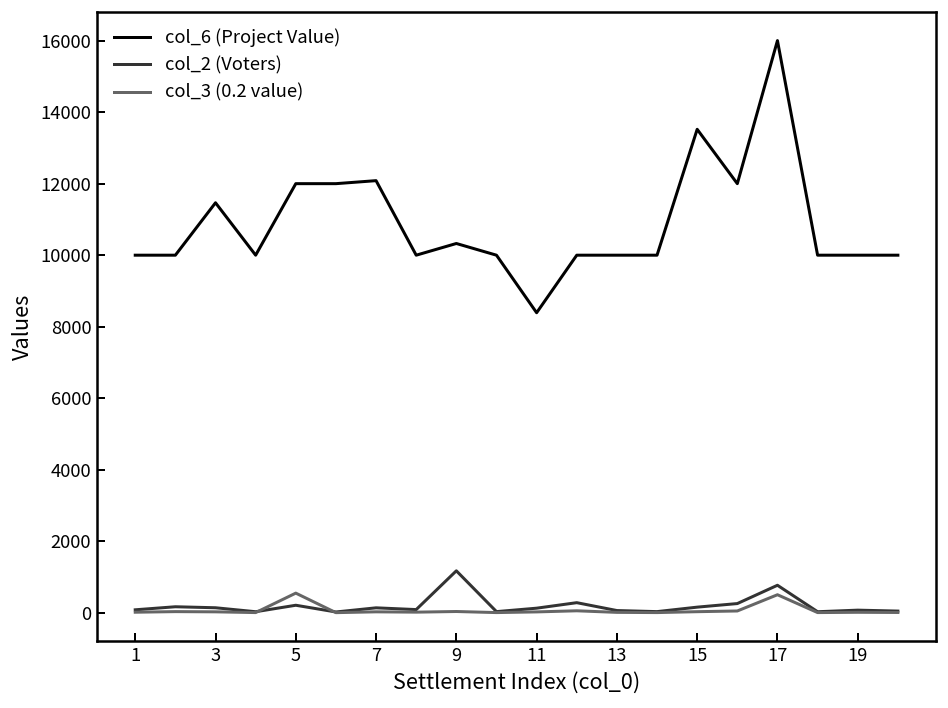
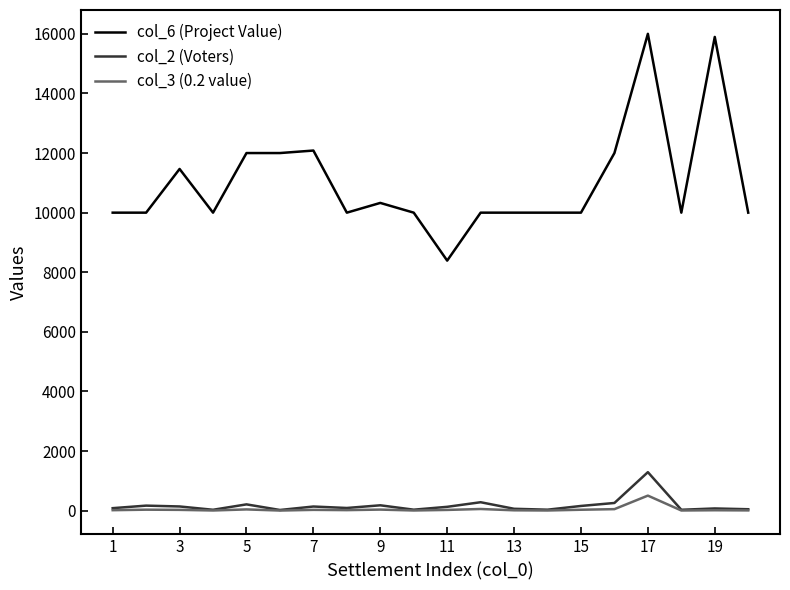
col_3 (0.2 value), 5: 600 -> 0
col_2 (Voters), 9: 1200 -> 200
col_6 (Project Value), 15: 13500 -> 10000
col_2 (Voters), 17: 800 -> 1300
col_6 (Project Value), 19: 10000 -> 15900
